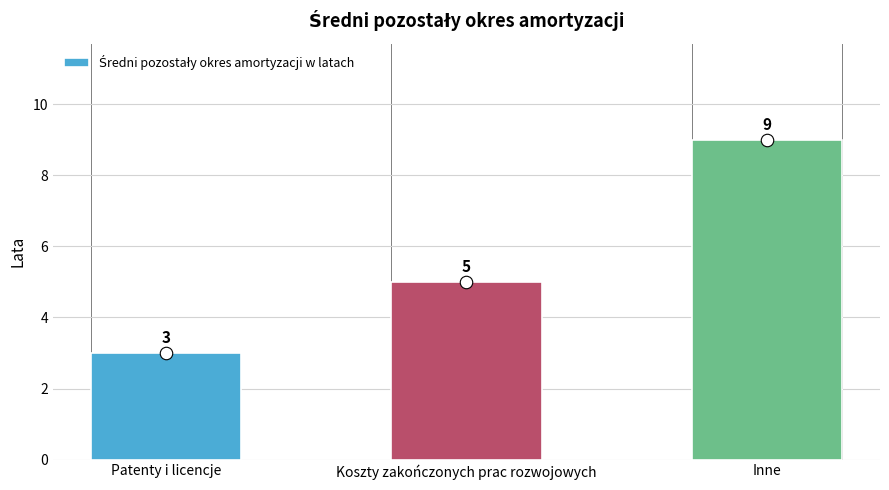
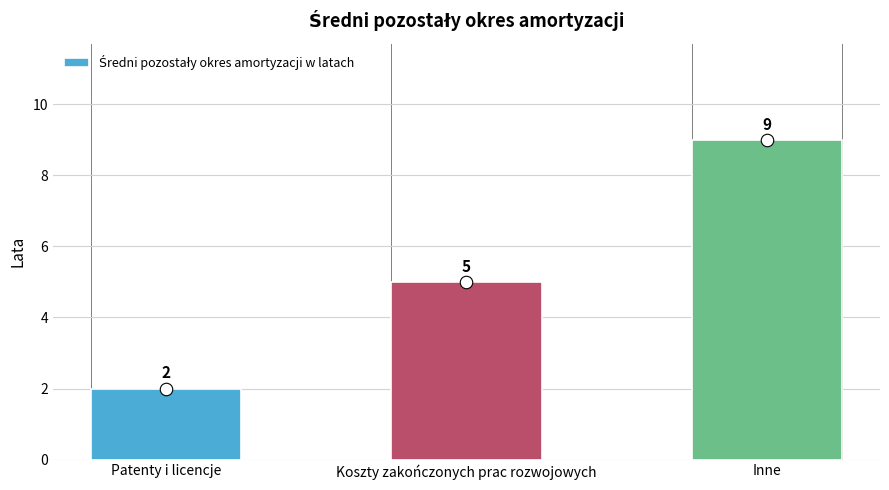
Średni pozostały okres amortyzacji w latach, Patenty i licencje: 3 -> 2
